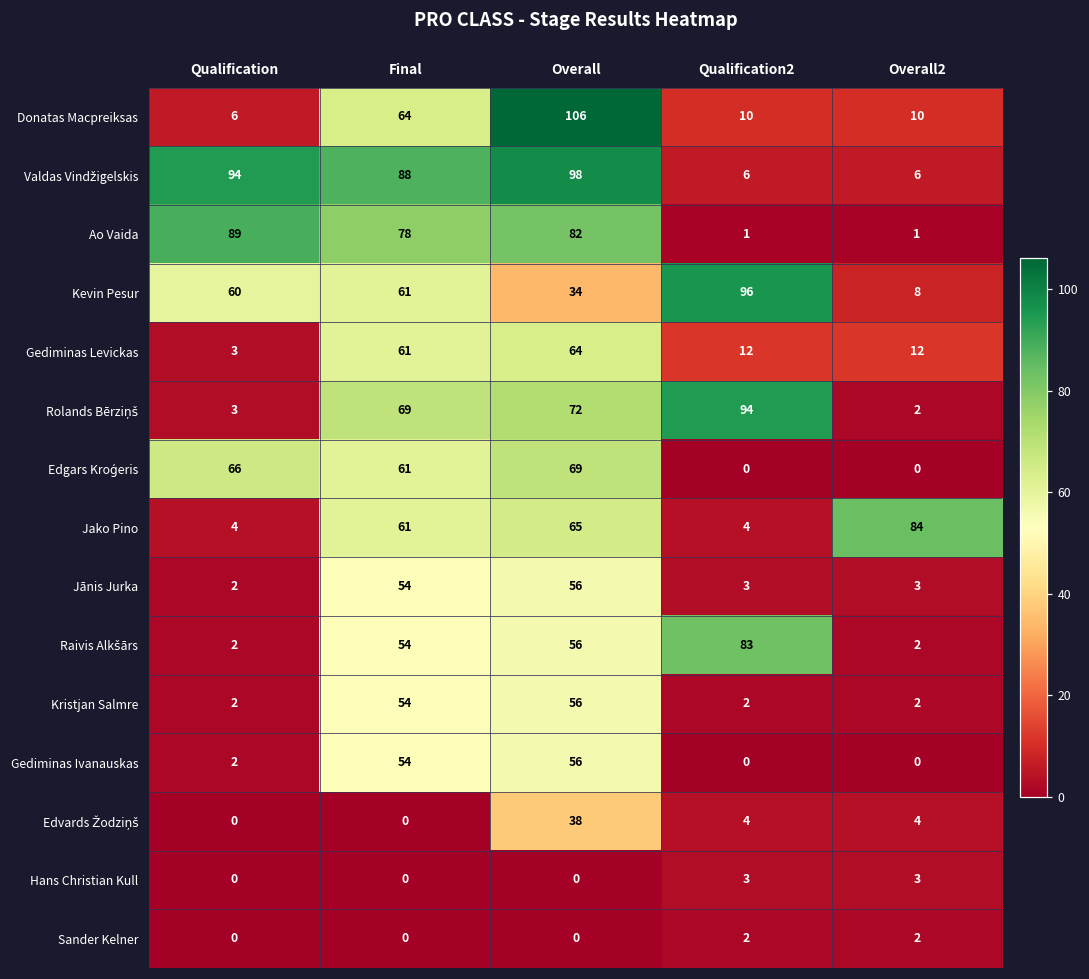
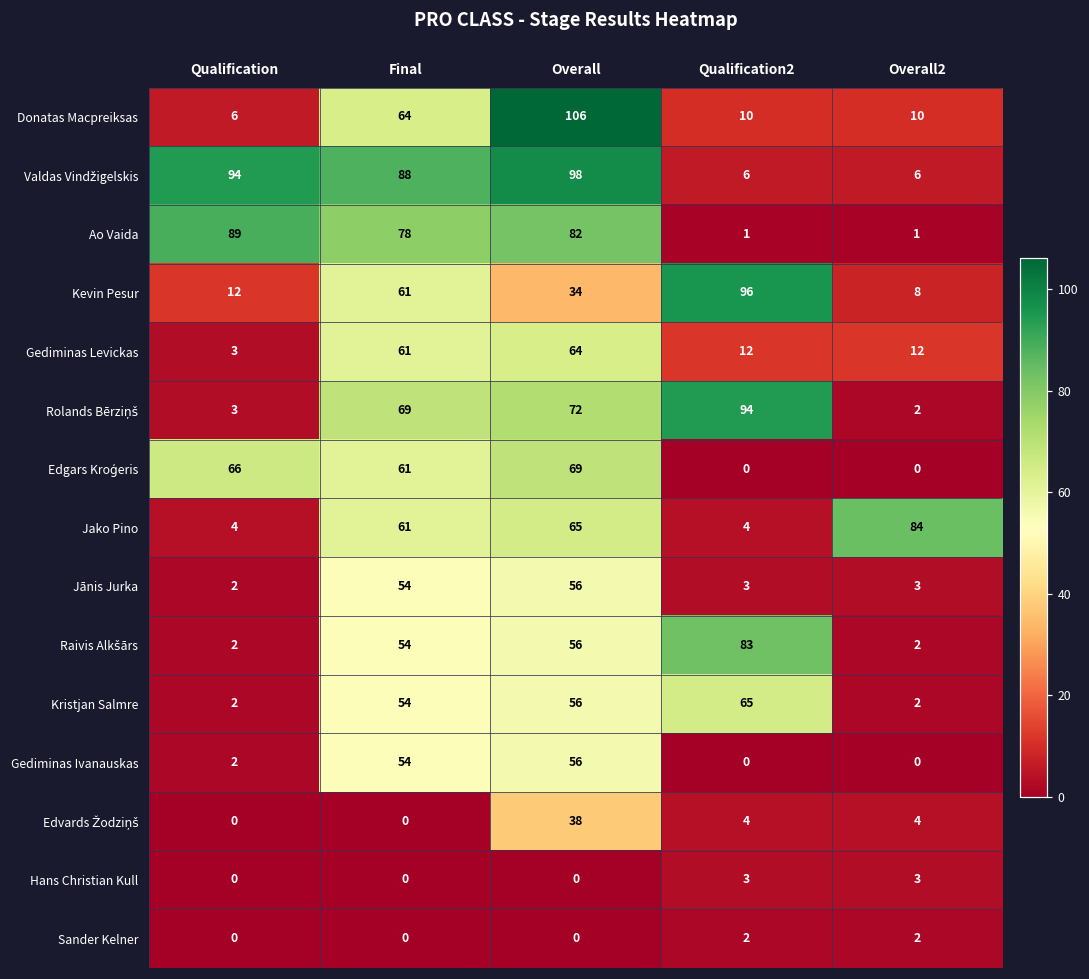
Kevin Pesur, Qualification: 60 -> 12
Kristjan Salmre, Qualification2: 2 -> 65
